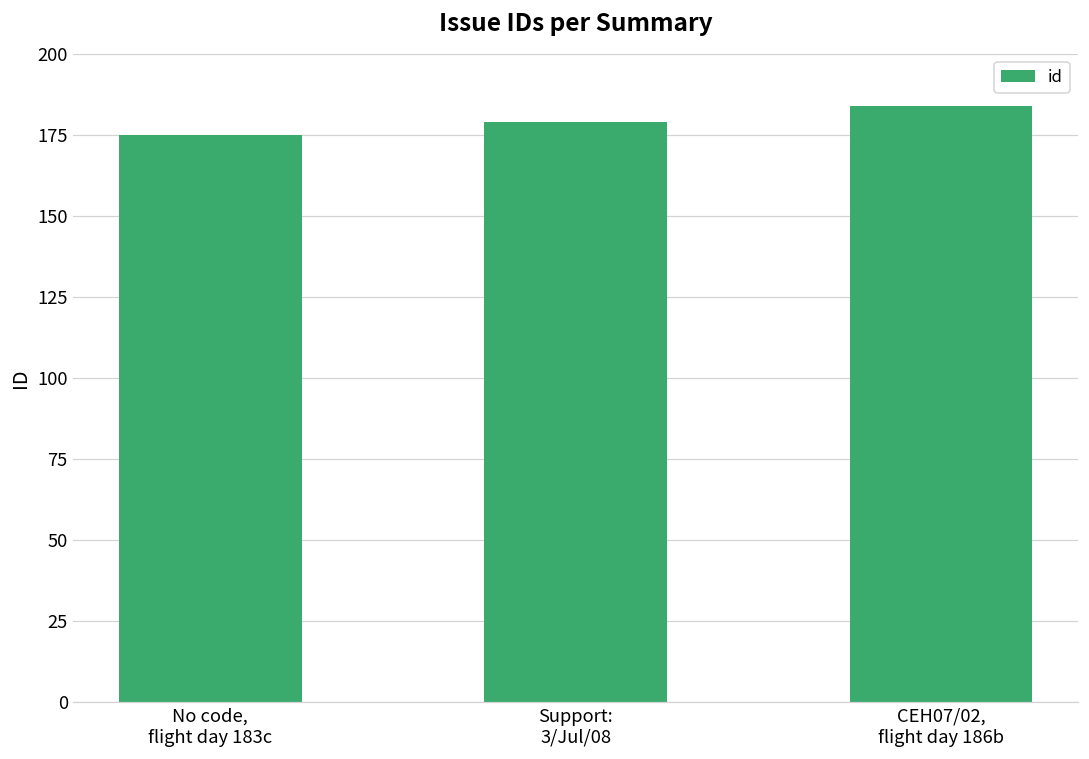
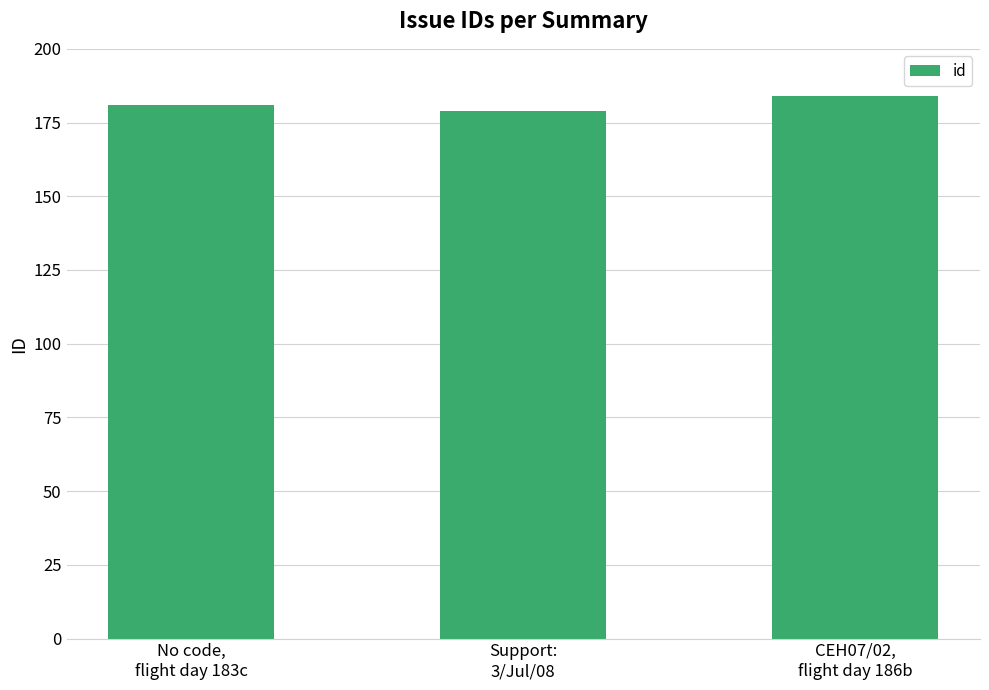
No code, flight day 183c: 175 -> 181
